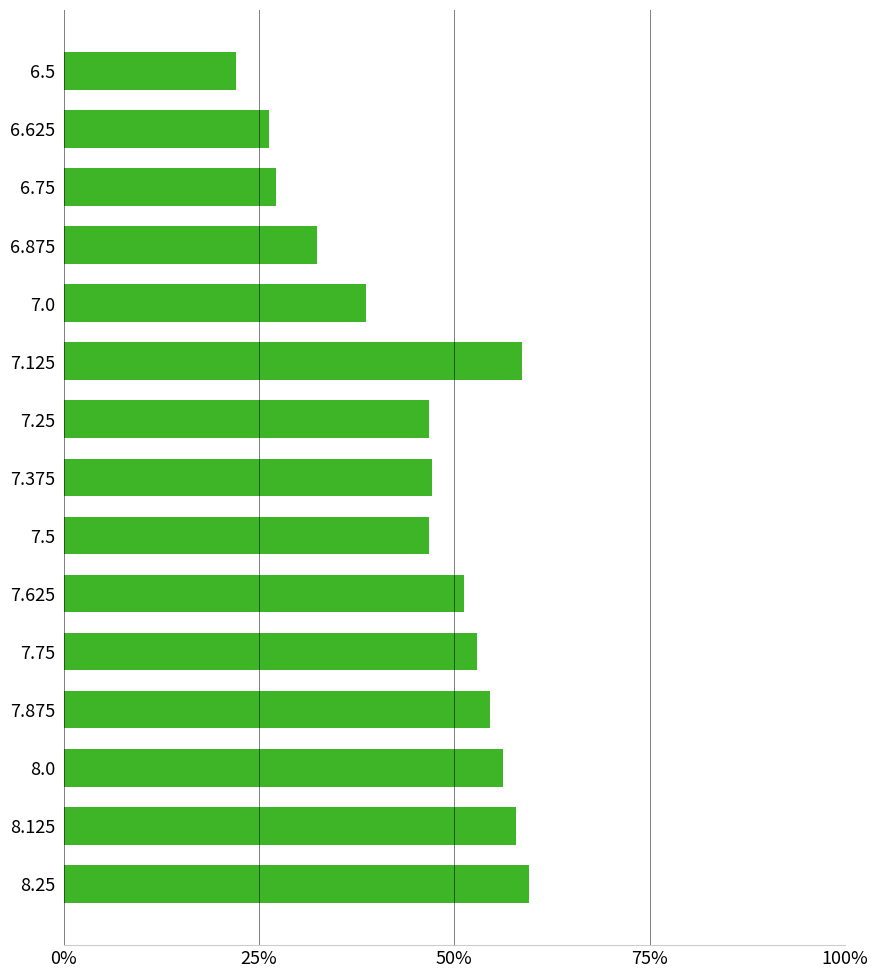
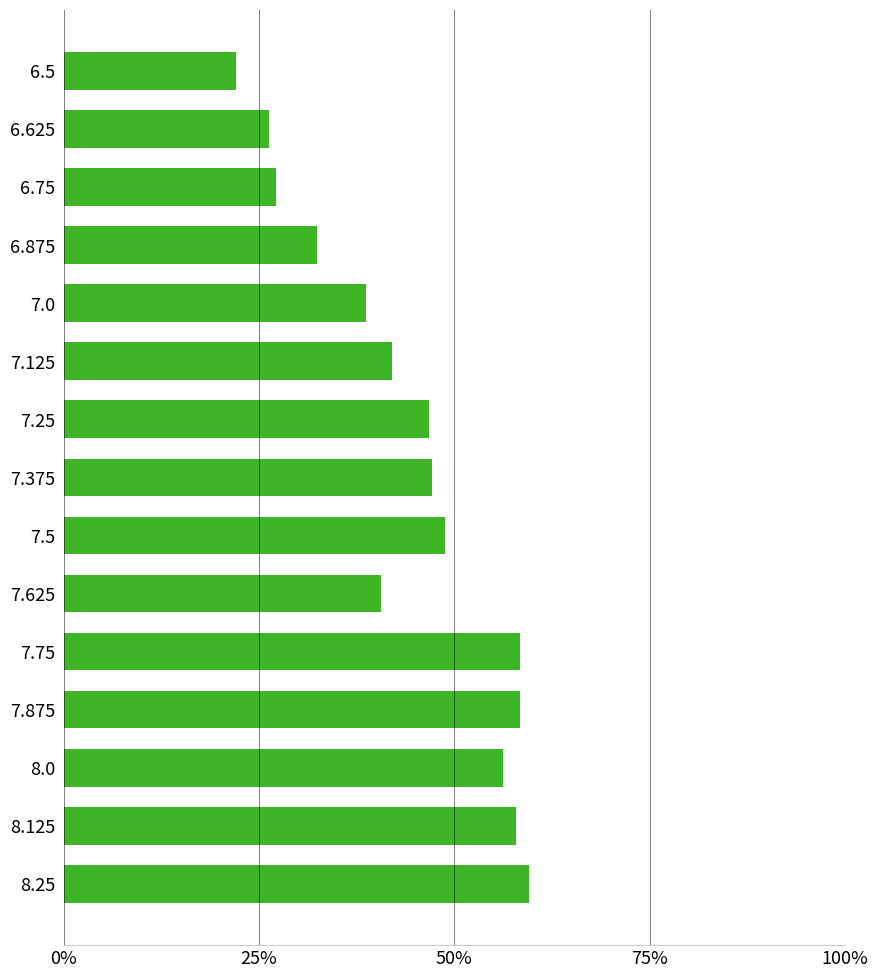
7.125: 59% -> 42%
7.5: 47% -> 49%
7.625: 51% -> 41%
7.75: 53% -> 58%
7.875: 55% -> 58%
